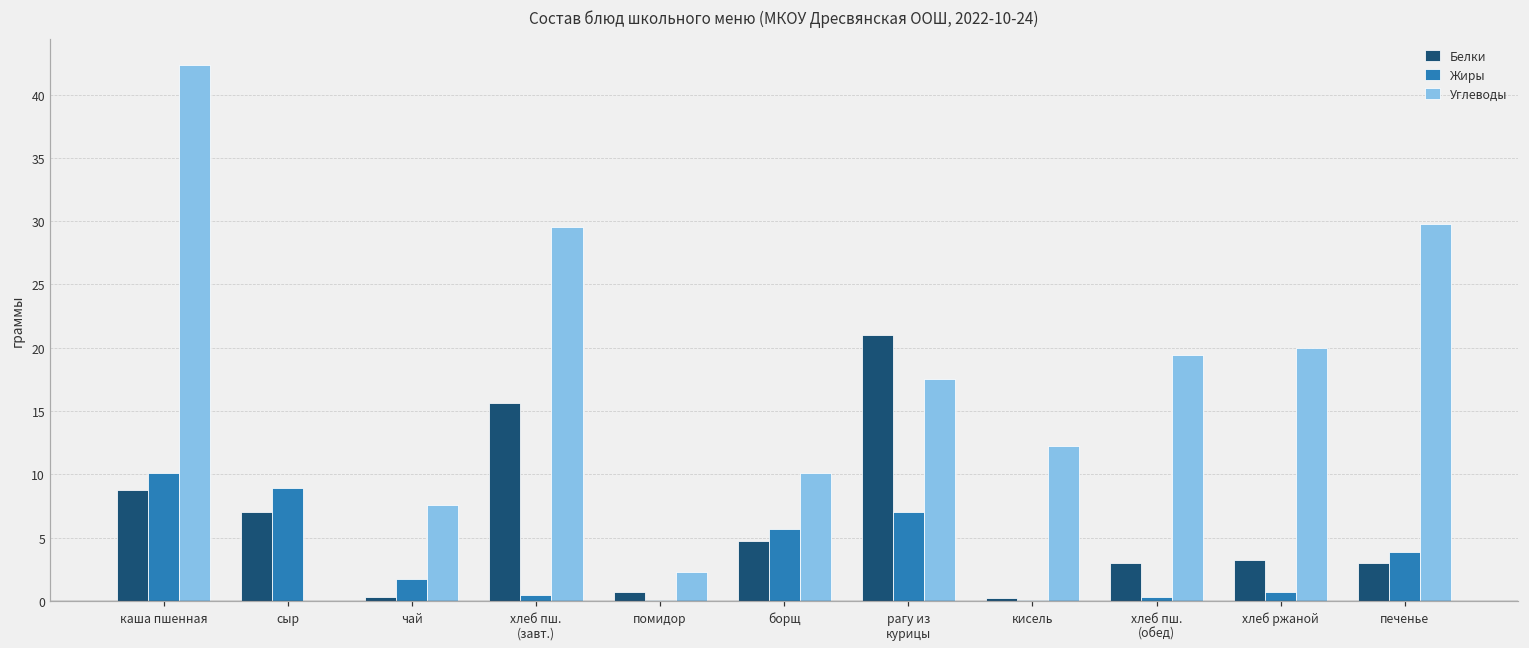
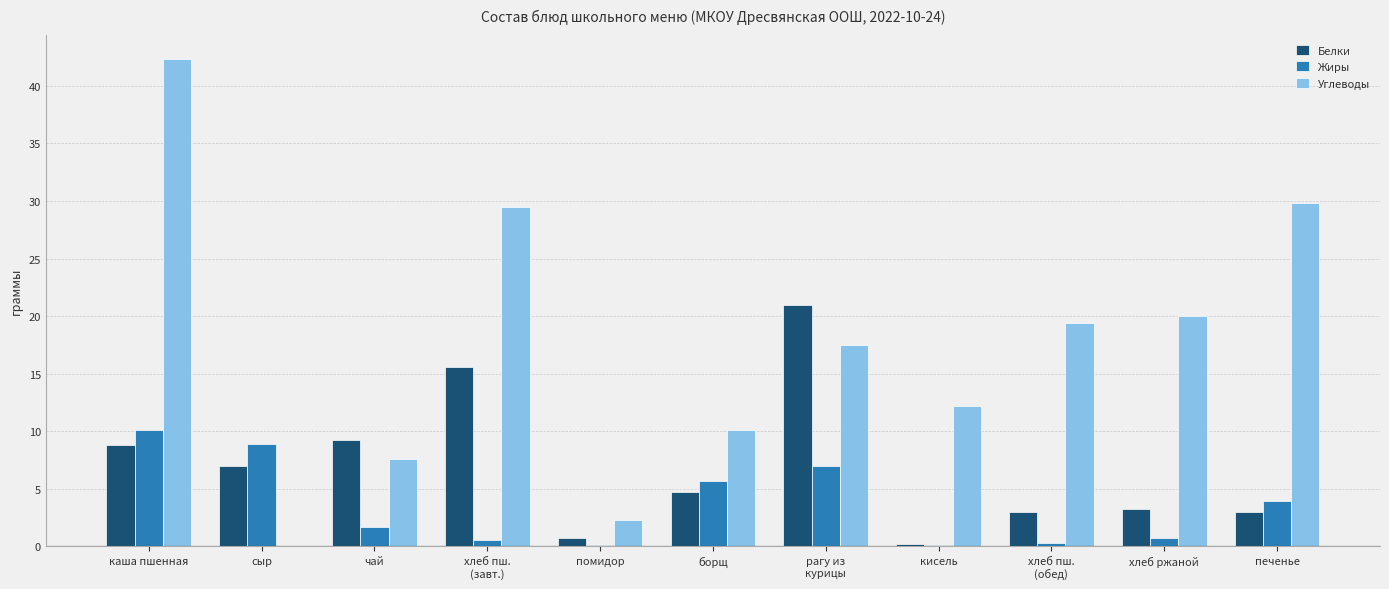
Белки, чай: 0.3 -> 9.2
